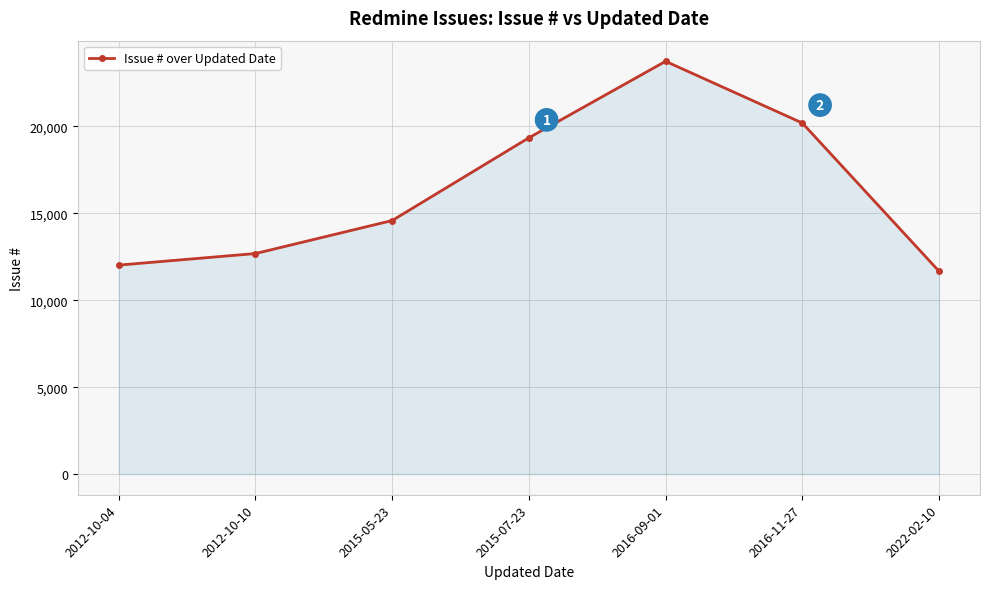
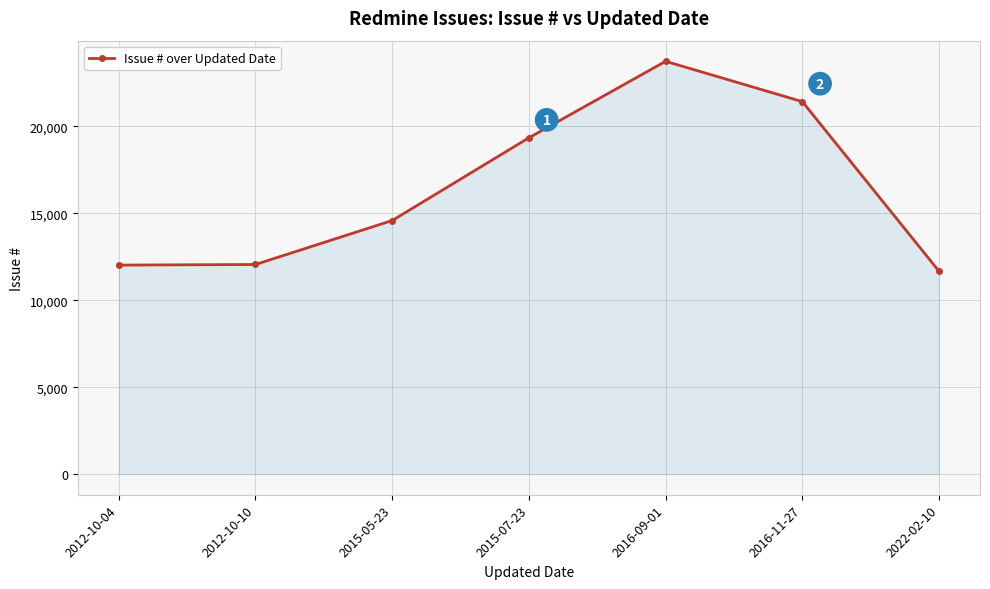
2012-10-10: 12,700 -> 12,100
2016-11-27: 20,200 -> 21,400
